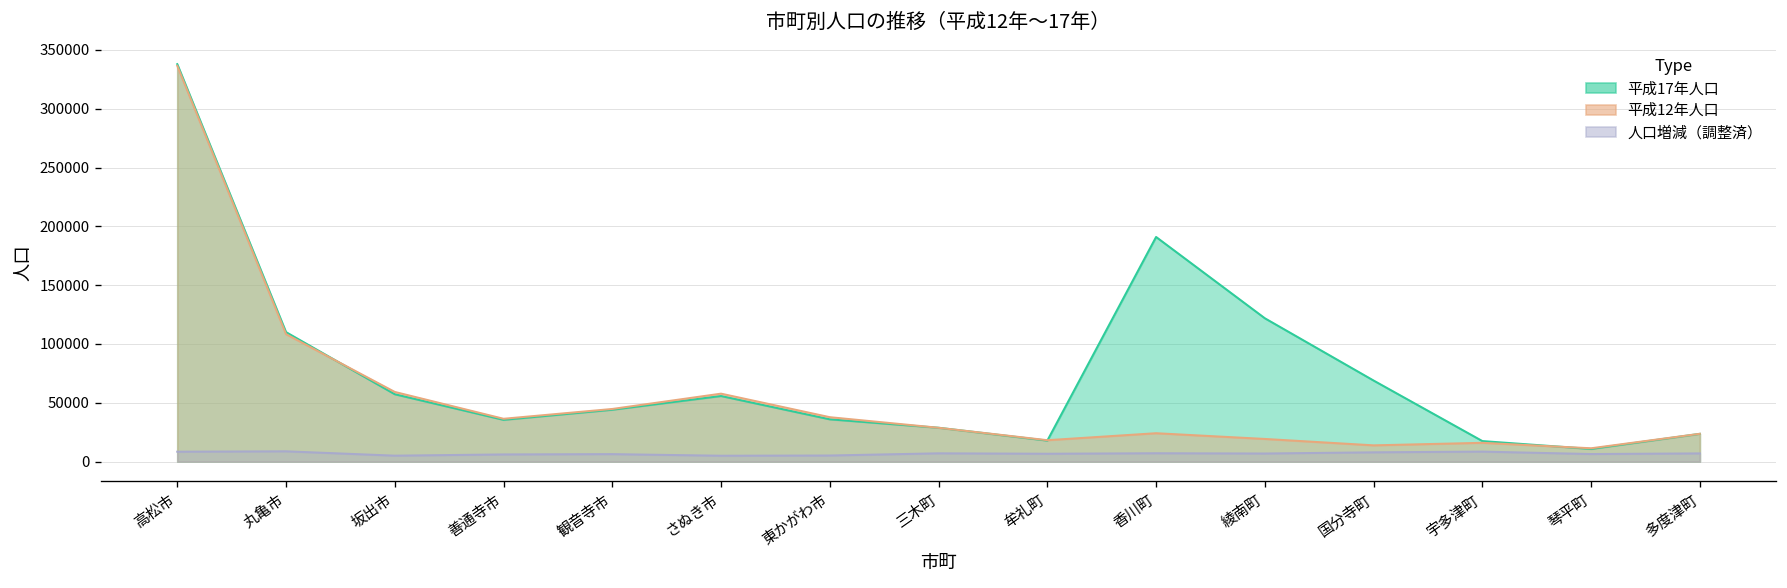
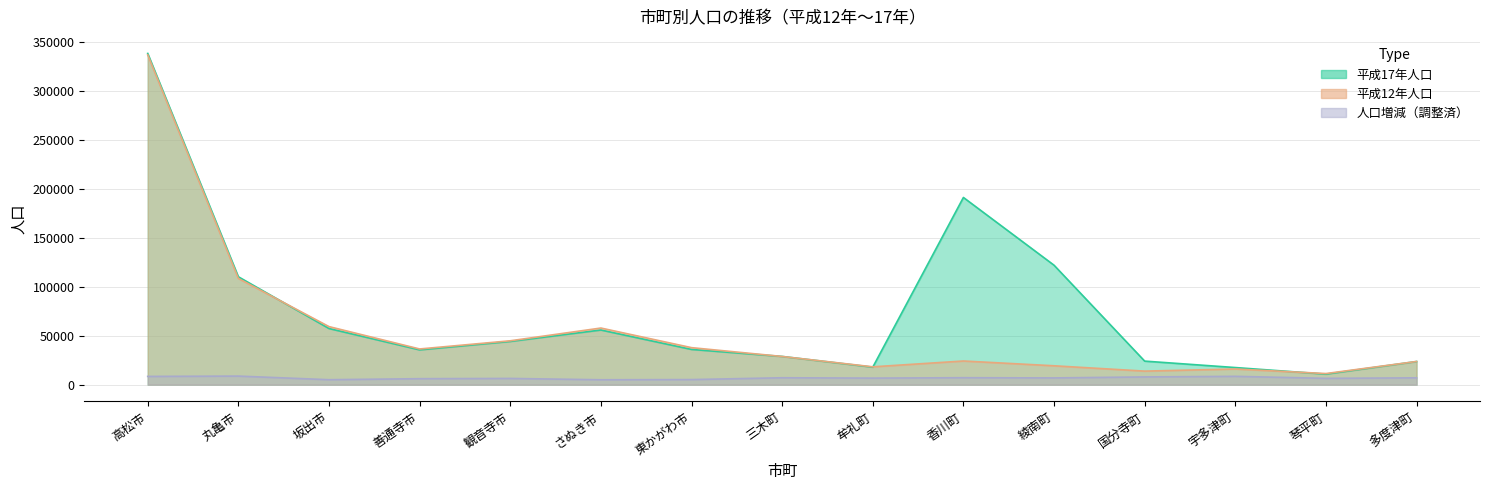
平成17年人口, 国分寺町: 70000 -> 20000
